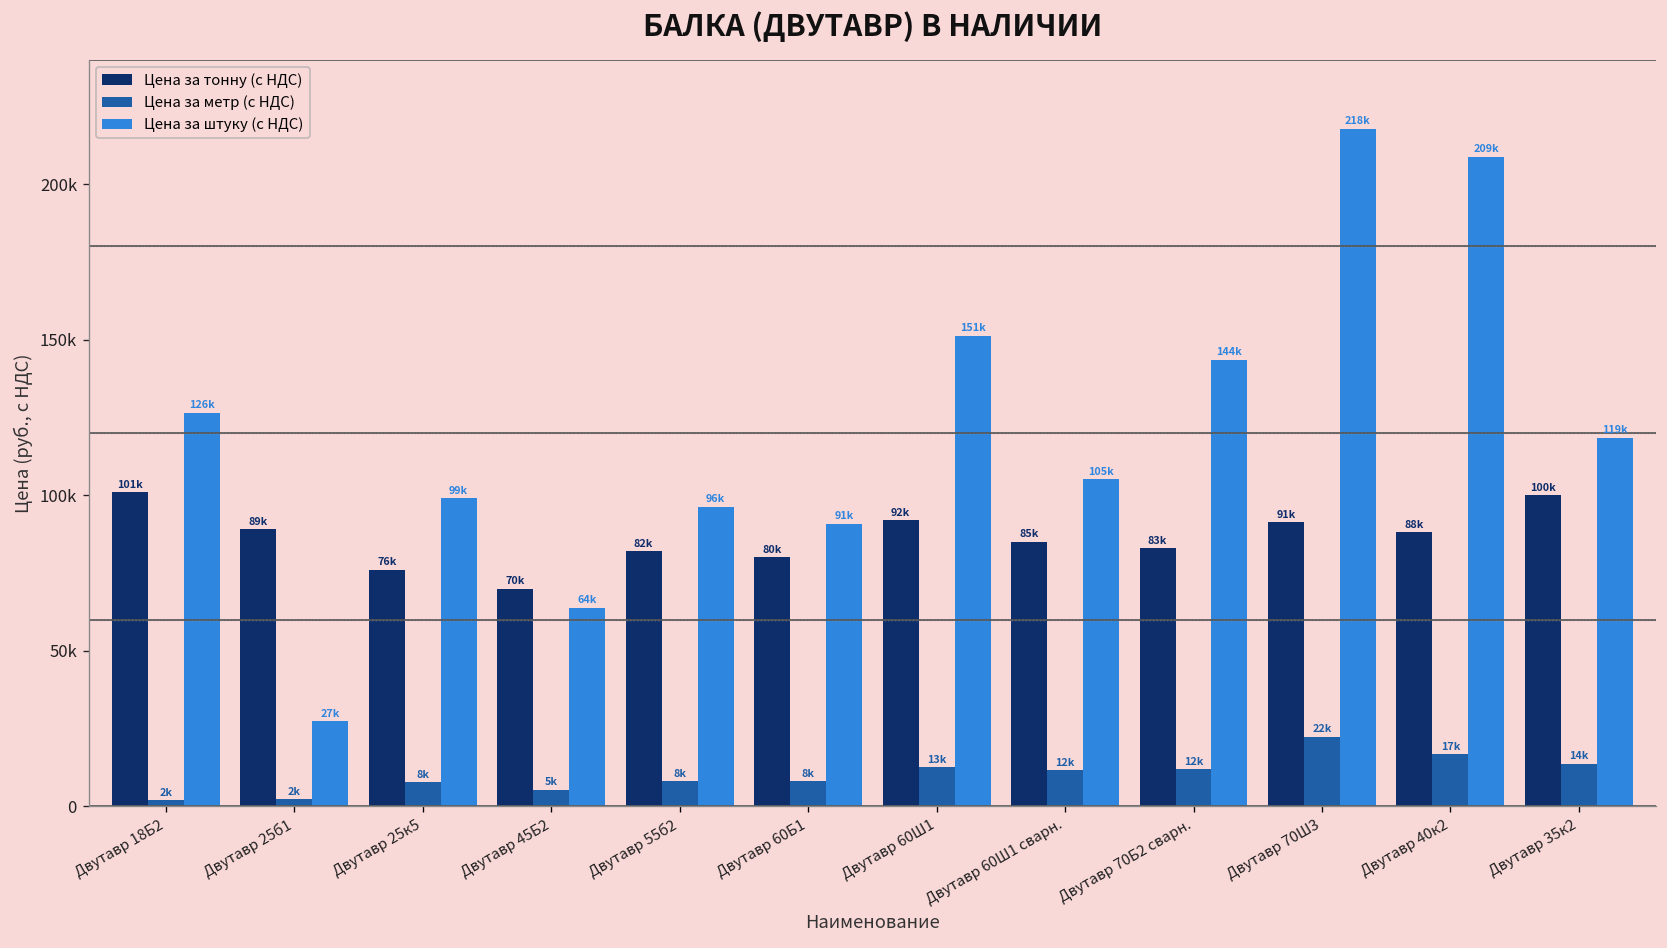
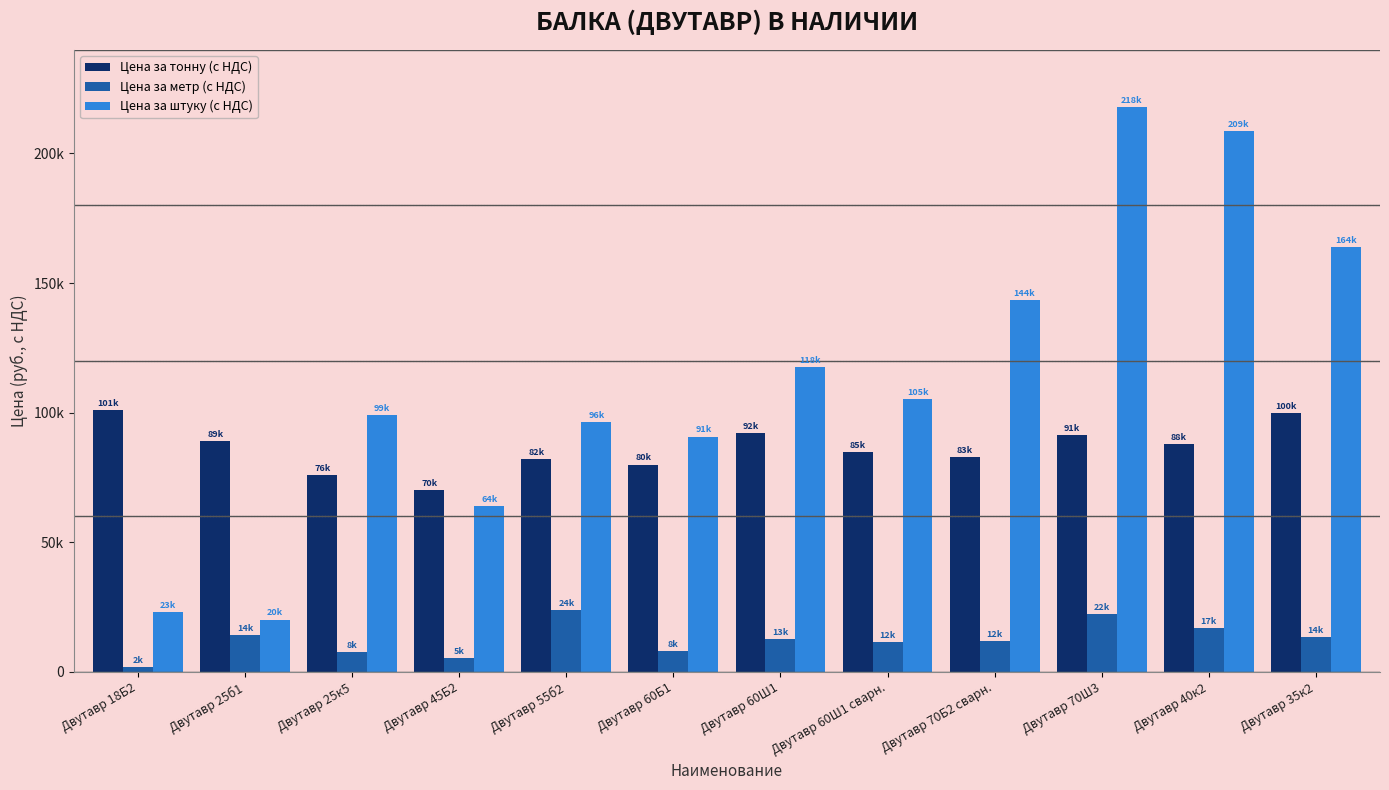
Цена за штуку (с НДС), Двутавр 18Б2: 126k -> 23k
Цена за метр (с НДС), Двутавр 25б1: 2k -> 14k
Цена за штуку (с НДС), Двутавр 25б1: 27k -> 20k
Цена за метр (с НДС), Двутавр 55б2: 8k -> 24k
Цена за штуку (с НДС), Двутавр 60Ш1: 151k -> 118k
Цена за штуку (с НДС), Двутавр 35к2: 119k -> 164k
